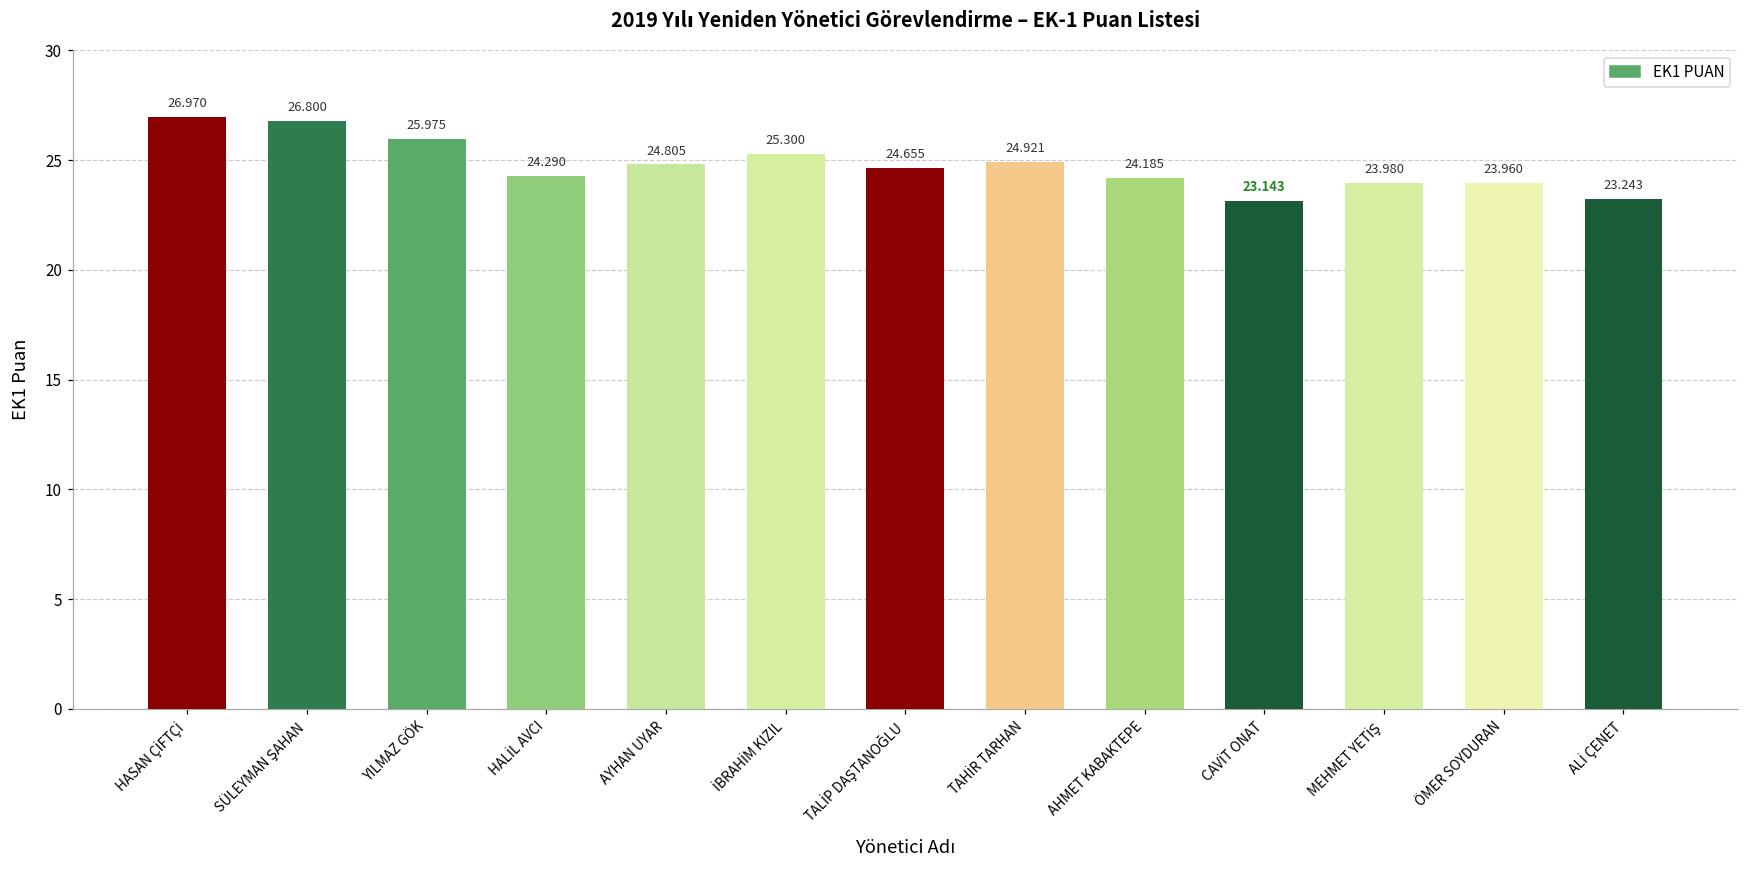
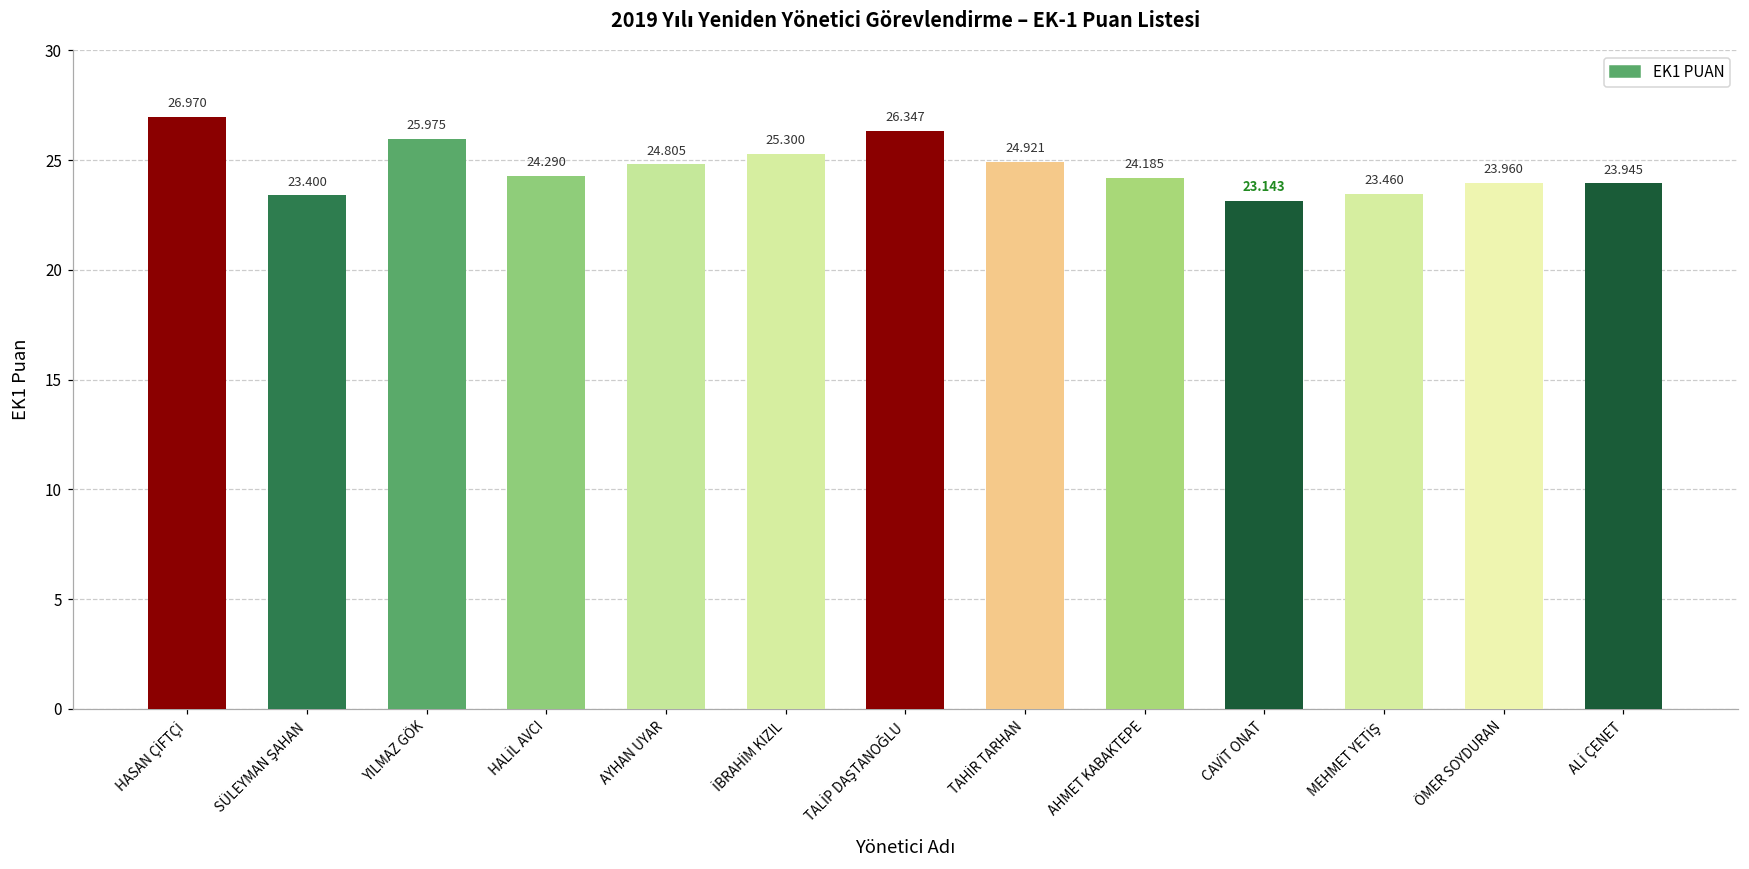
SÜLEYMAN ŞAHAN: 26.800 -> 23.400
TALİP DAŞTANOĞLU: 24.655 -> 26.347
MEHMET YETİŞ: 23.980 -> 23.460
ALİ ÇENET: 23.243 -> 23.945
